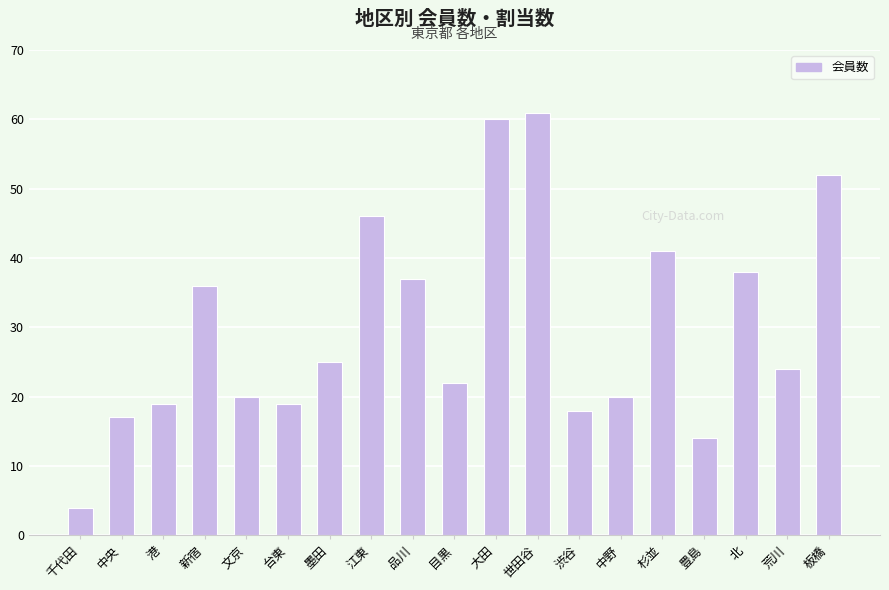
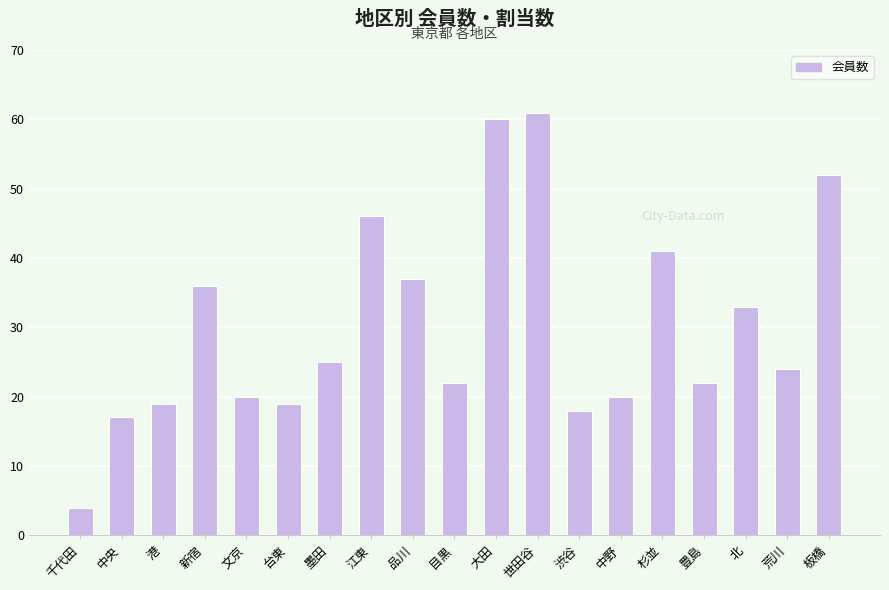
豊島: 14 -> 22
北: 38 -> 33
